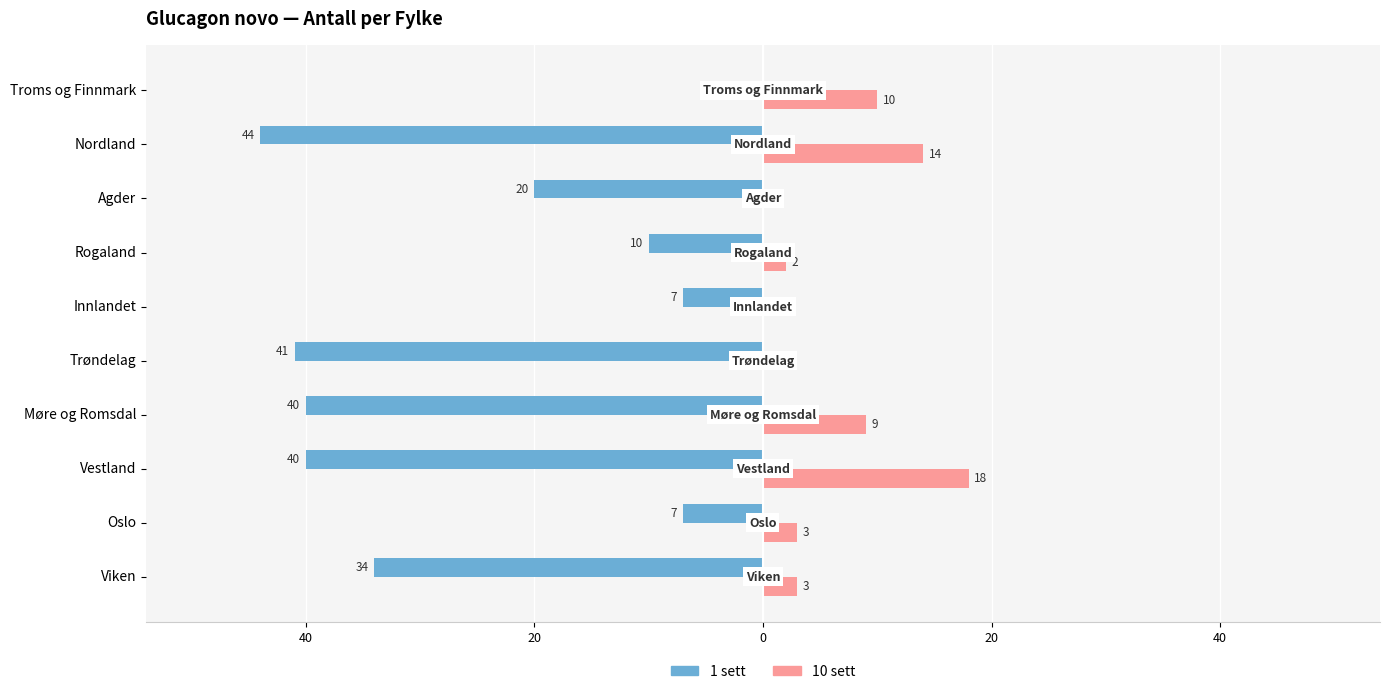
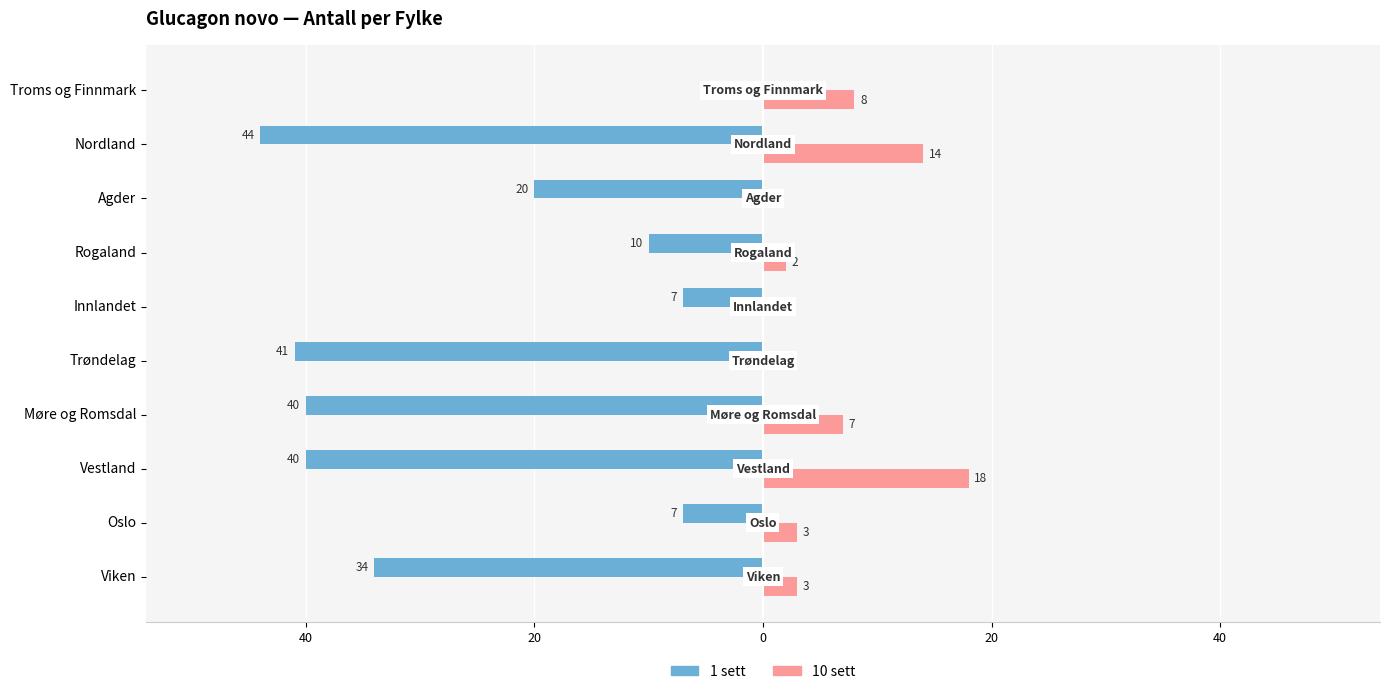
10 sett, Troms og Finnmark: 10 -> 8
10 sett, Møre og Romsdal: 9 -> 7
